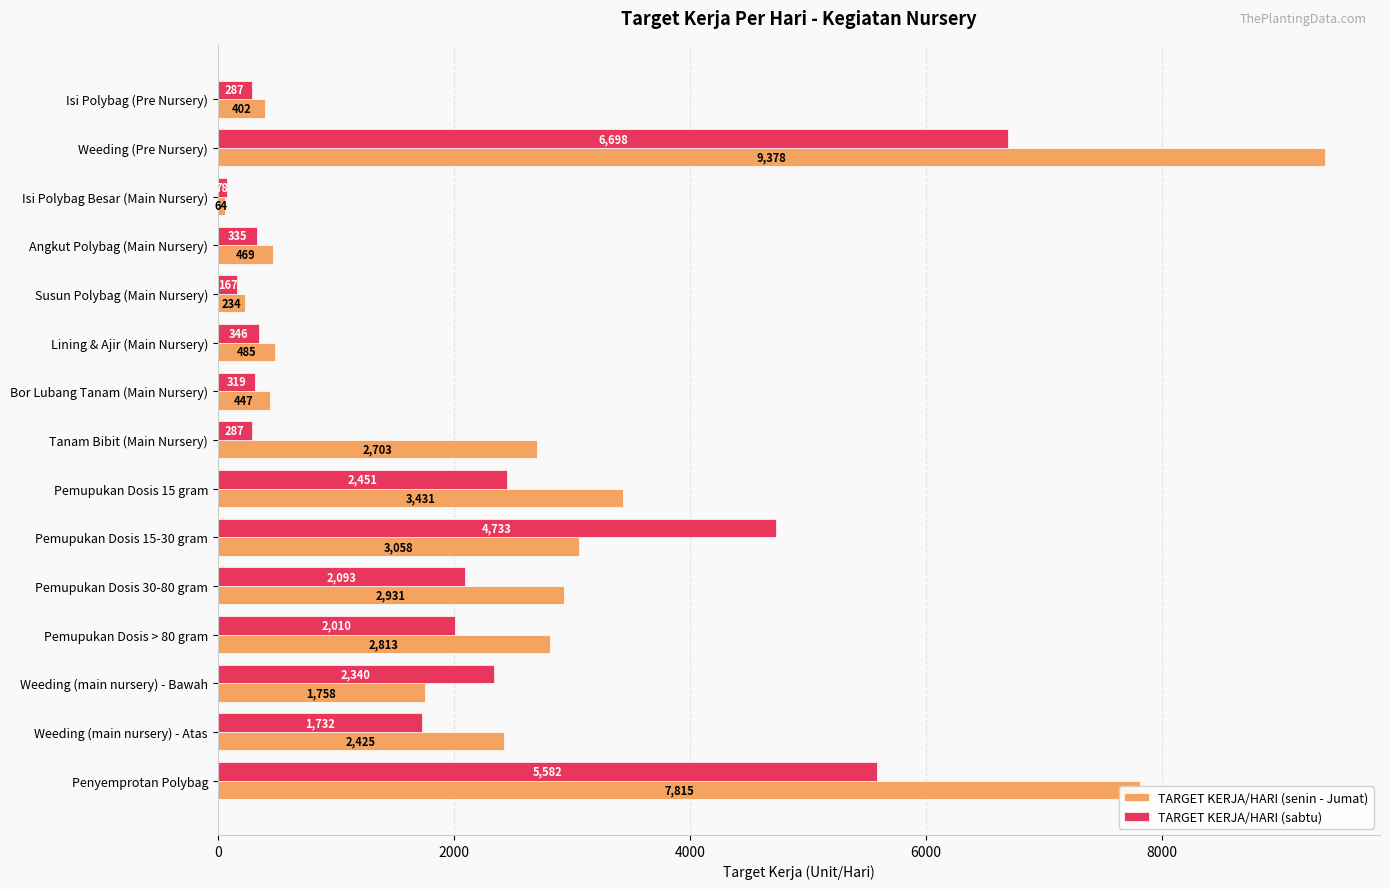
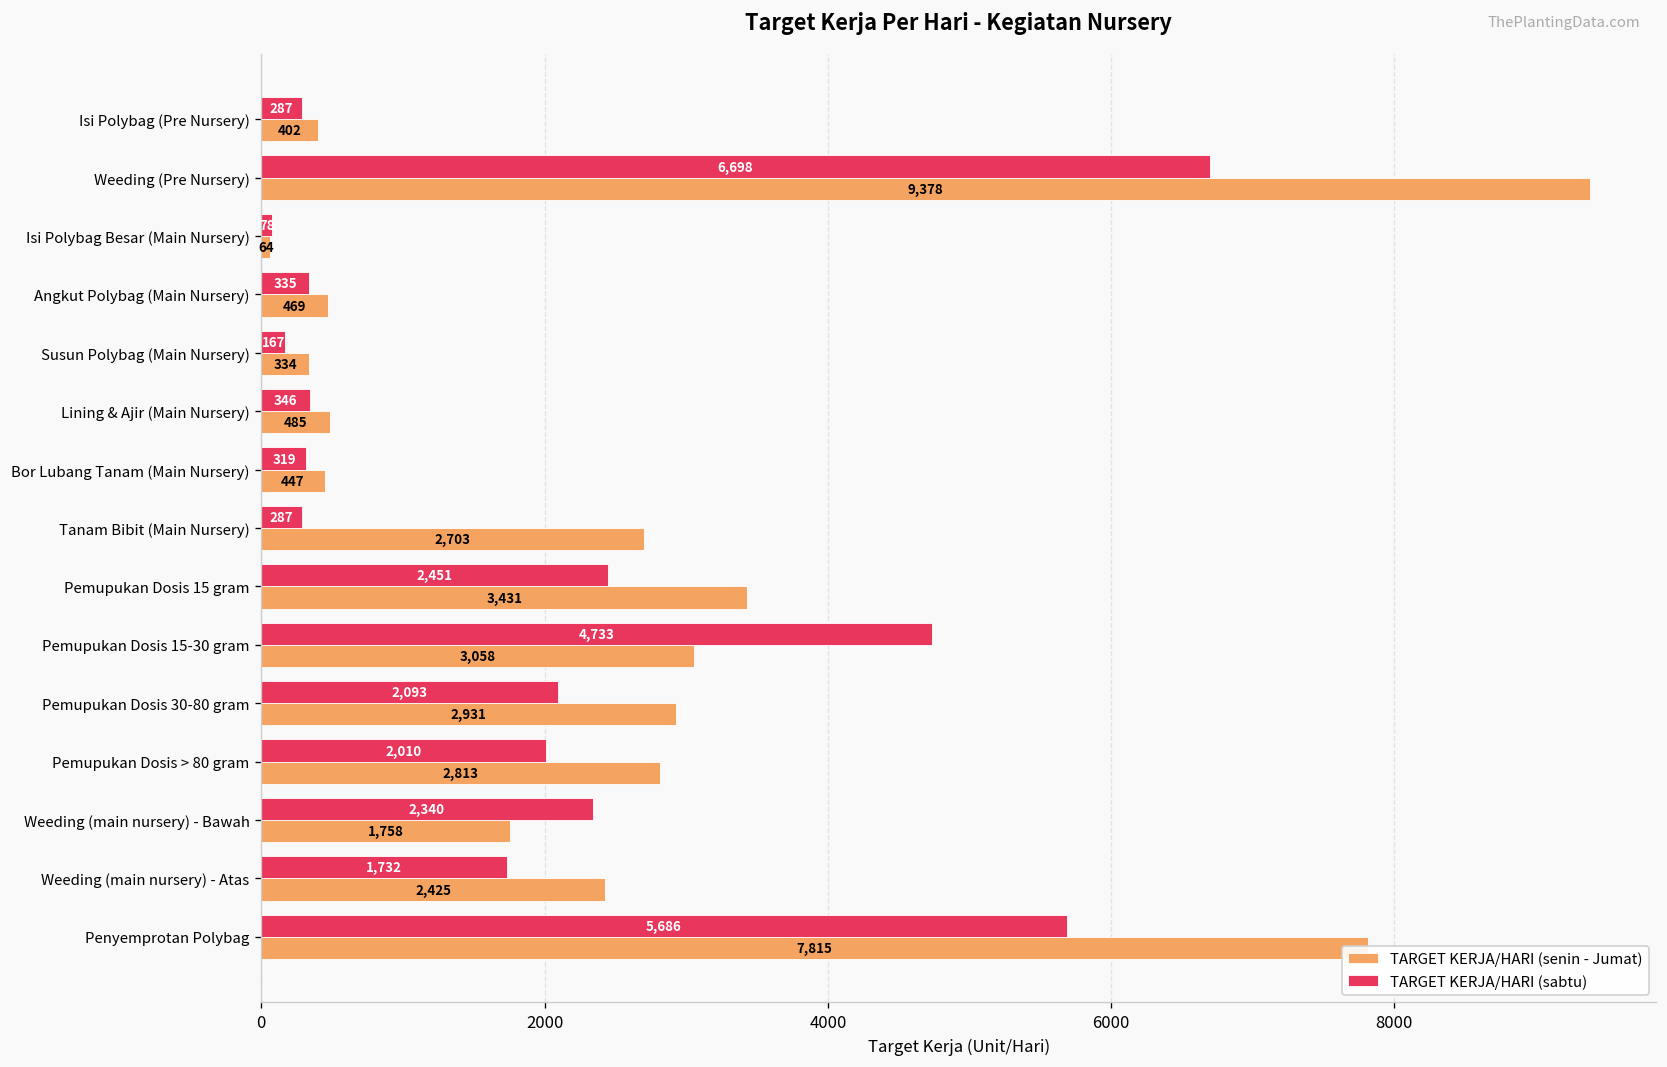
TARGET KERJA/HARI (senin - Jumat), Susun Polybag (Main Nursery): 234 -> 334
TARGET KERJA/HARI (sabtu), Penyemprotan Polybag: 5,582 -> 5,686
